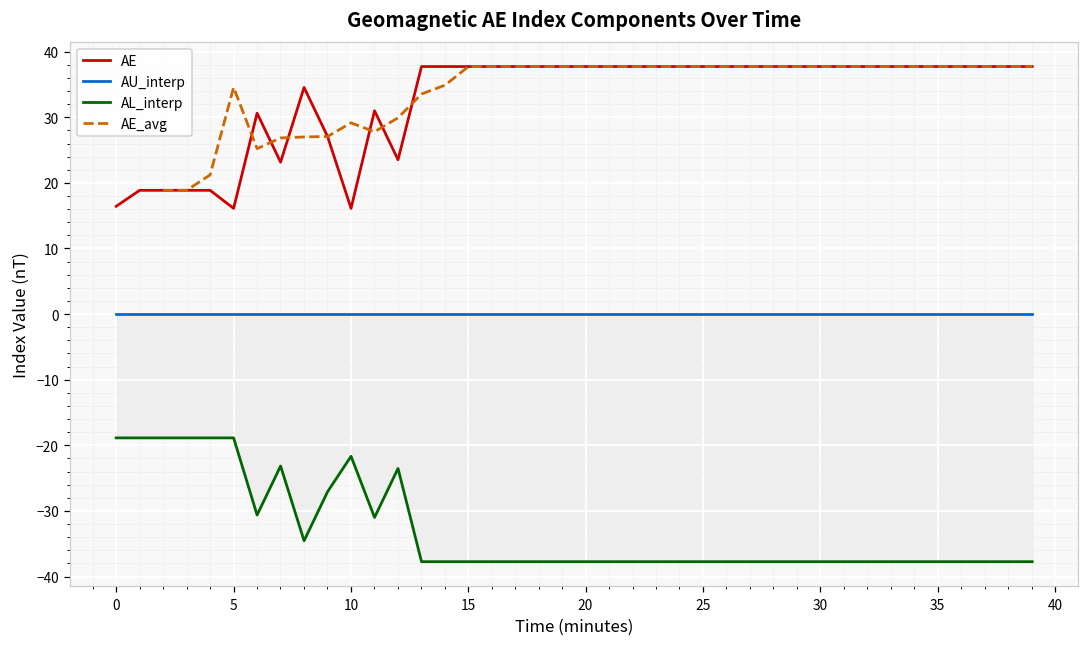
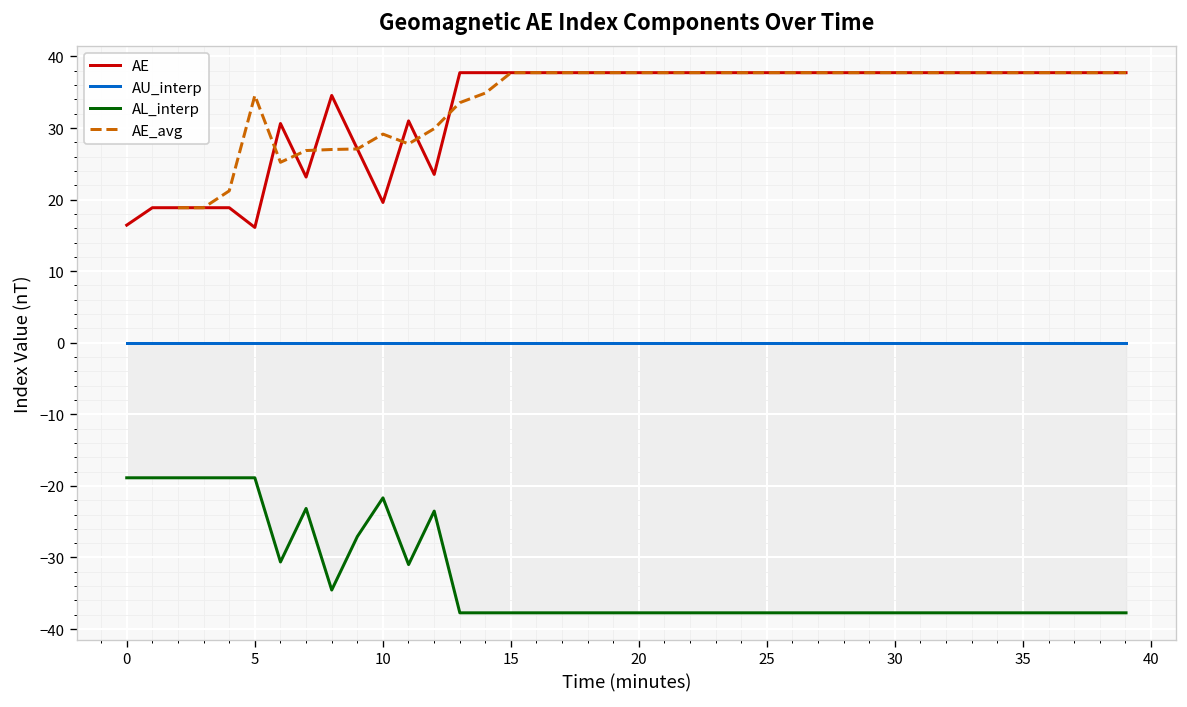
AE, 10: 16 -> 20
